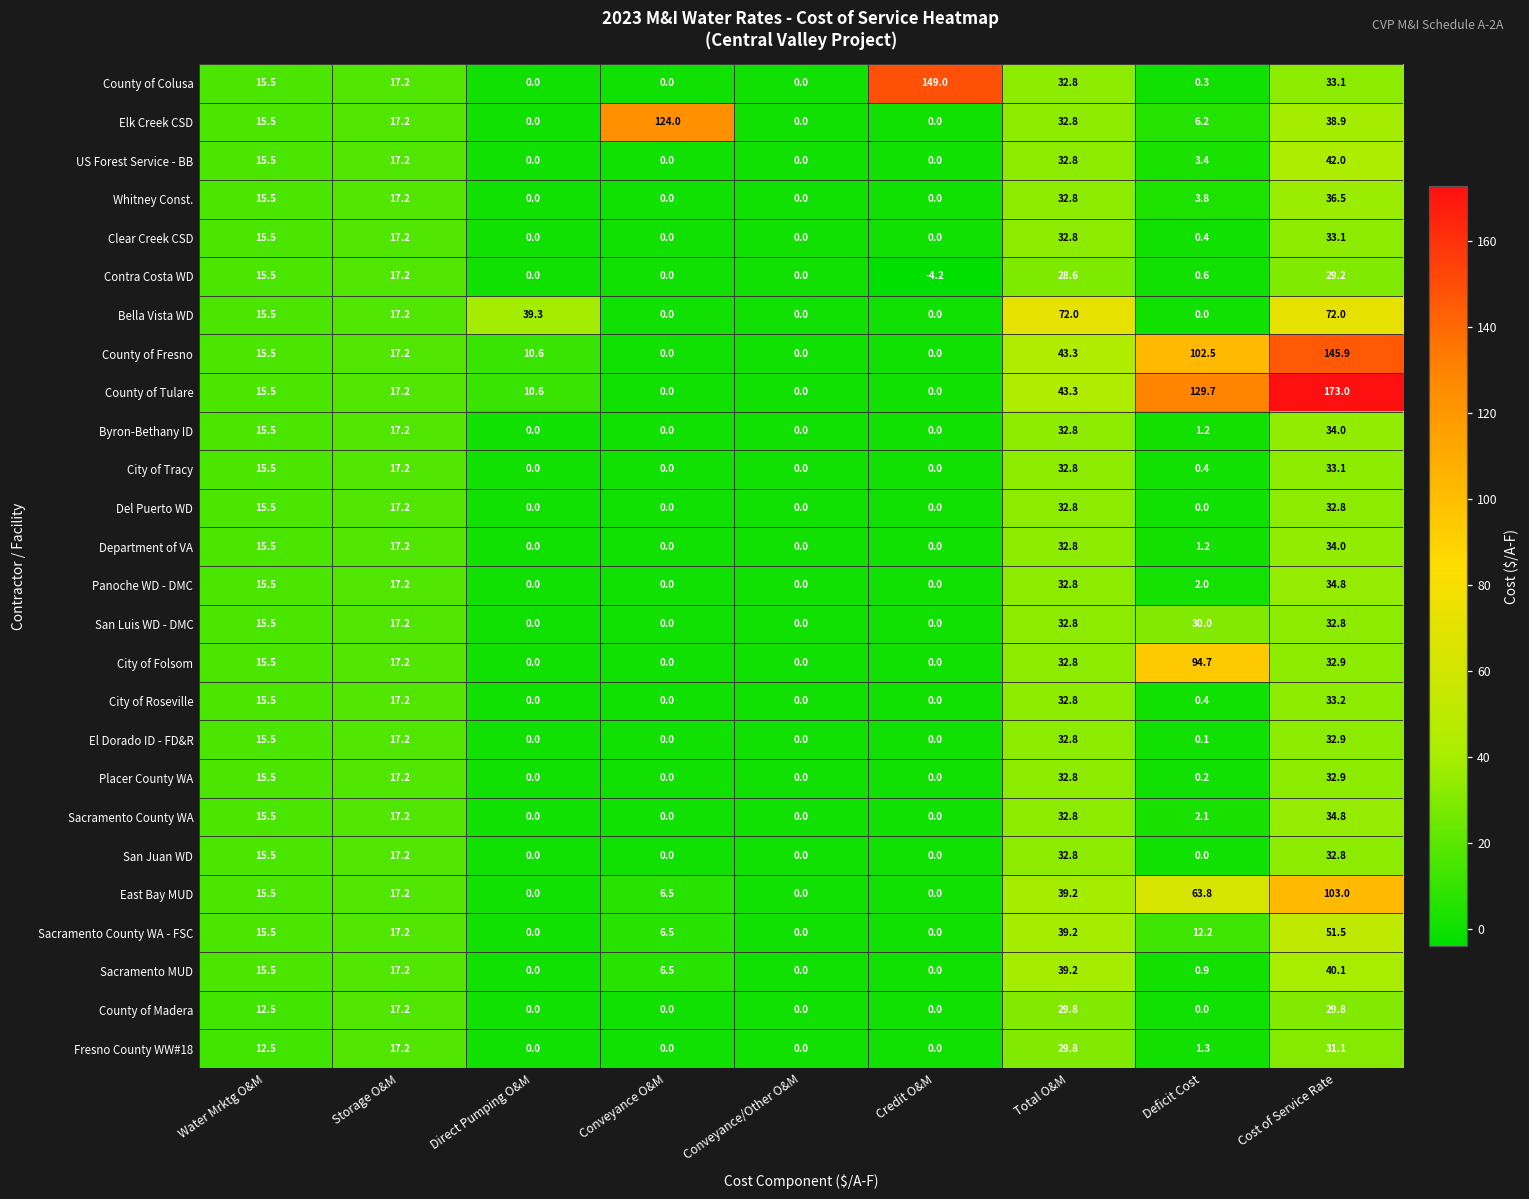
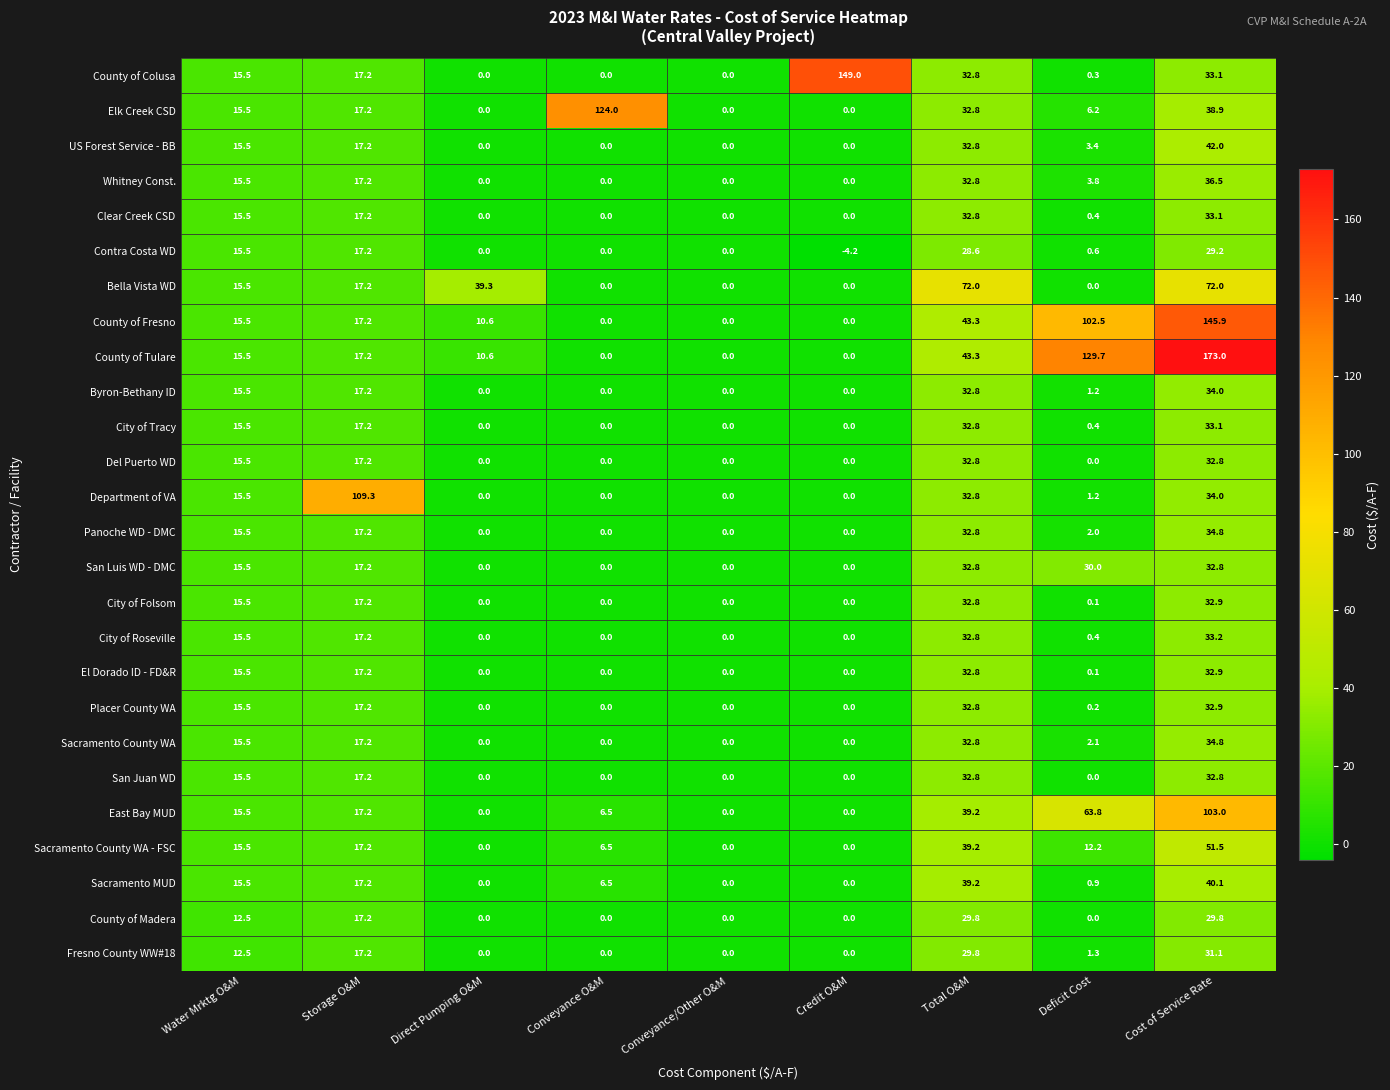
Department of VA, Storage O&M: 17.2 -> 109.3
City of Folsom, Deficit Cost: 94.7 -> 0.1
